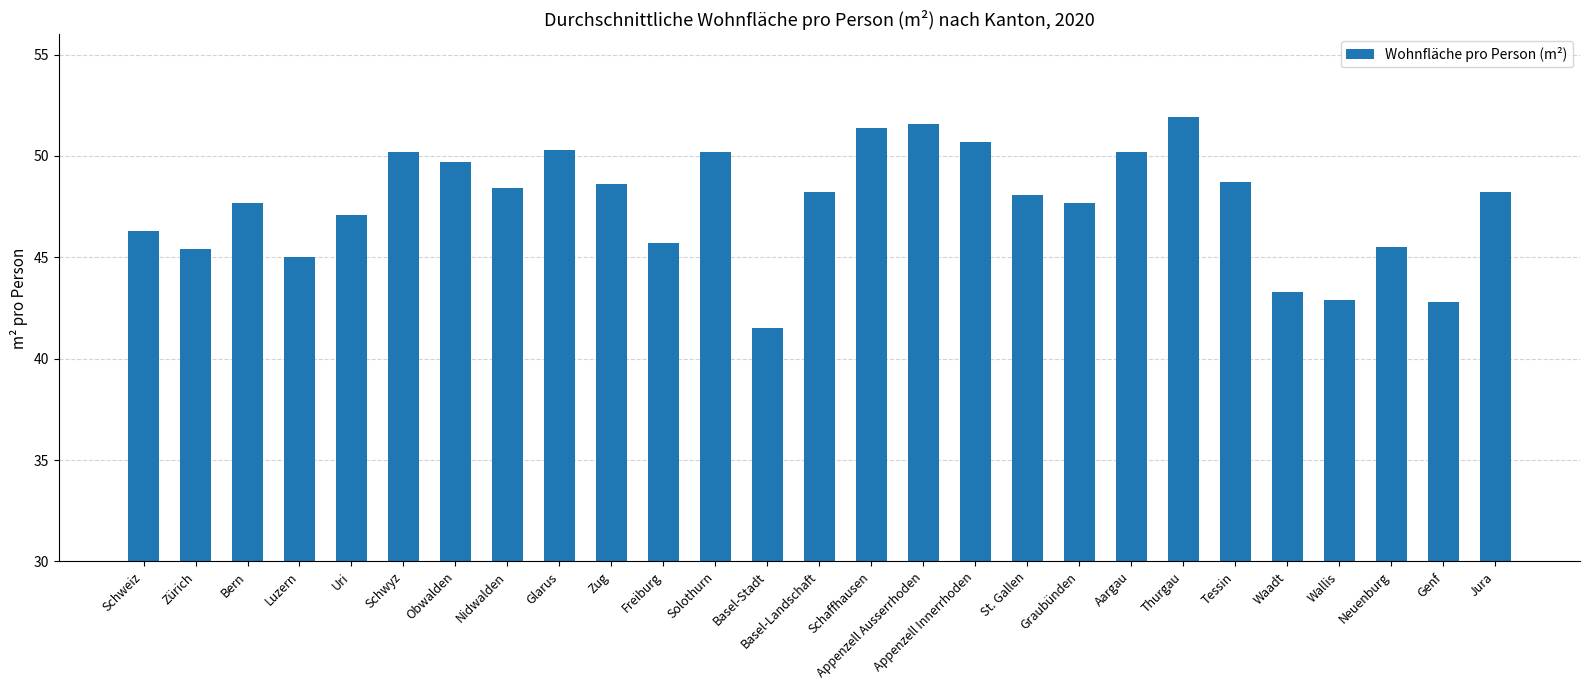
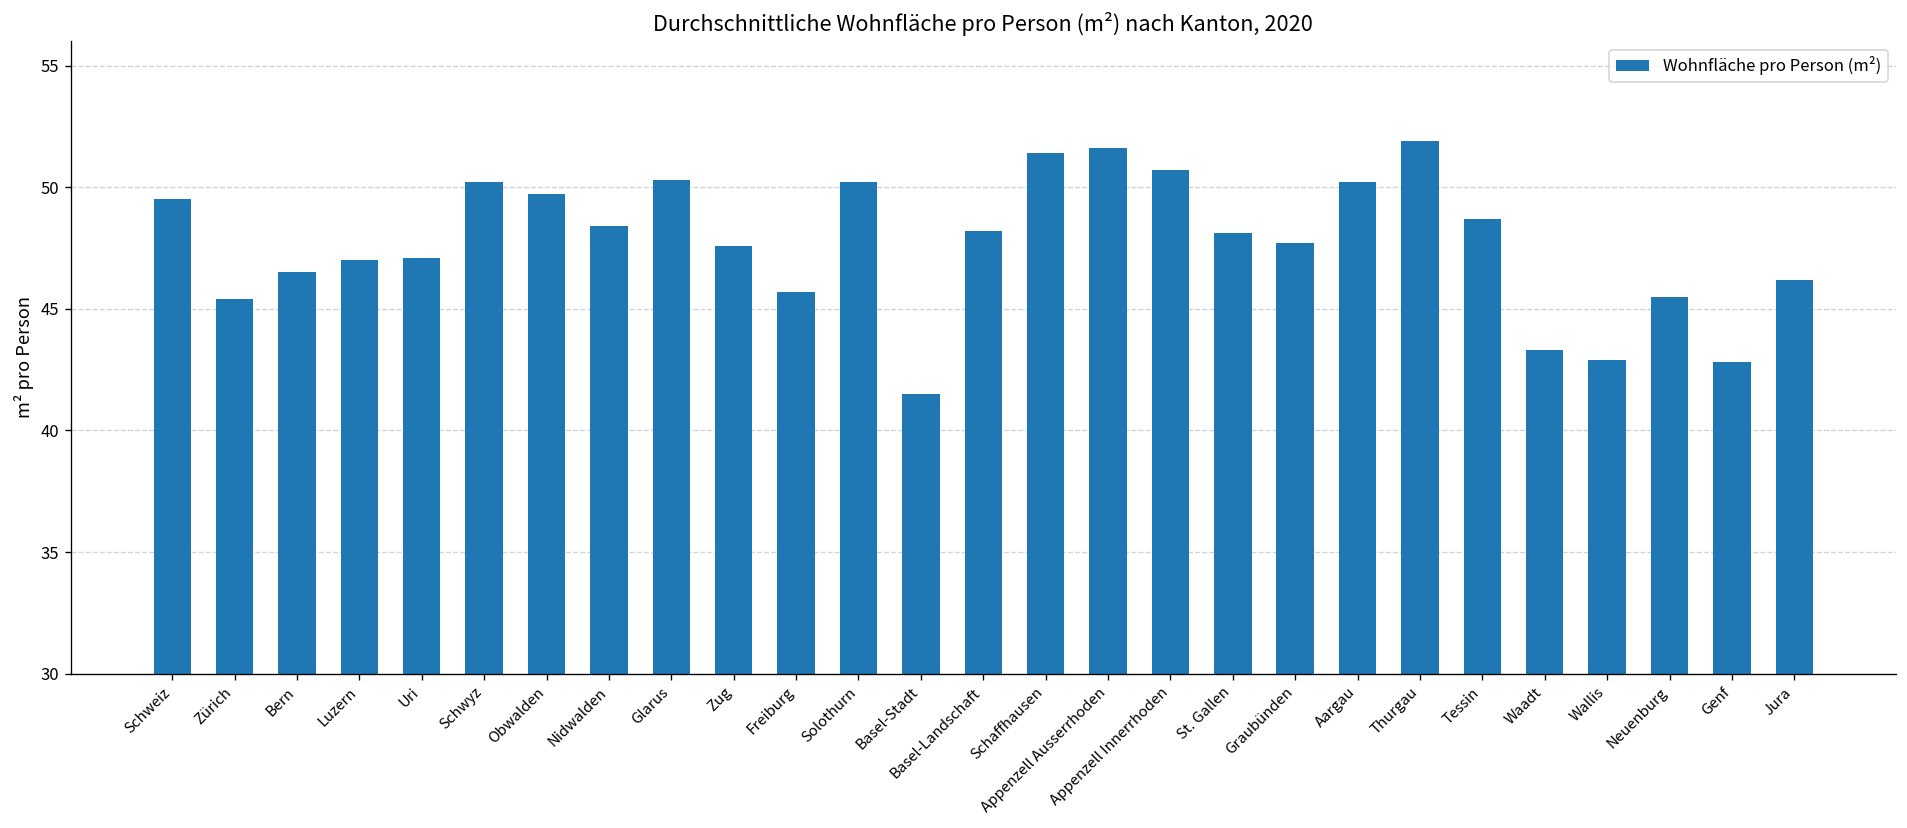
Schweiz: 46.3 -> 49.5
Bern: 47.7 -> 46.5
Luzern: 45 -> 47
Zug: 48.6 -> 47.6
Jura: 48.2 -> 46.2
